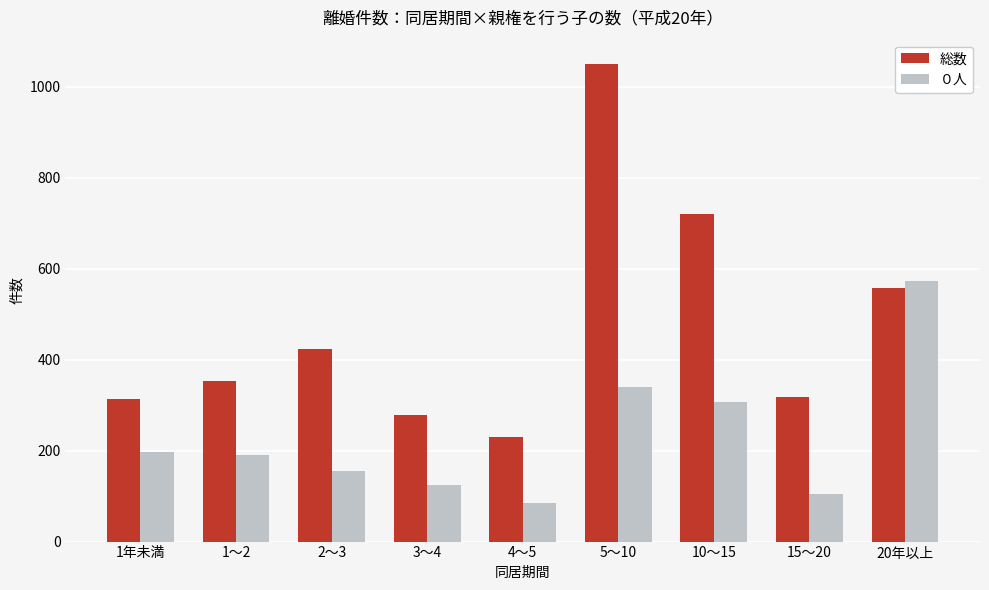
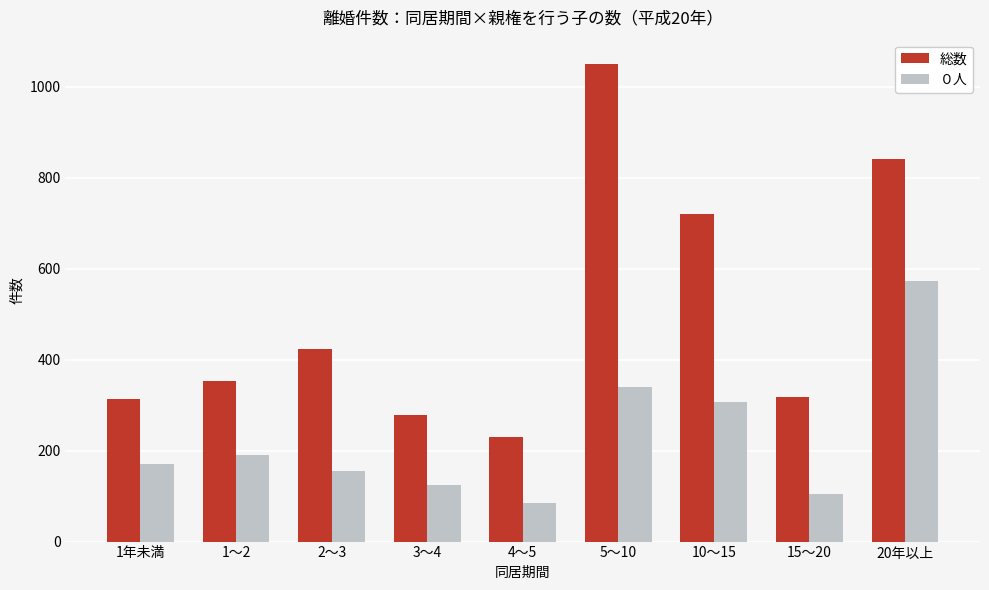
０人, 1年未満: 200 -> 170
総数, 20年以上: 560 -> 840
